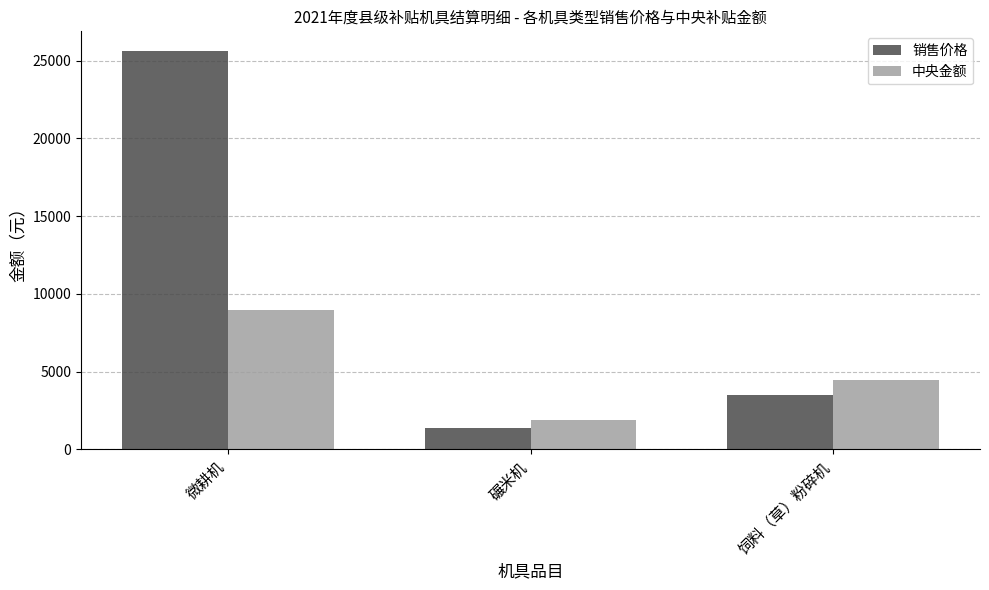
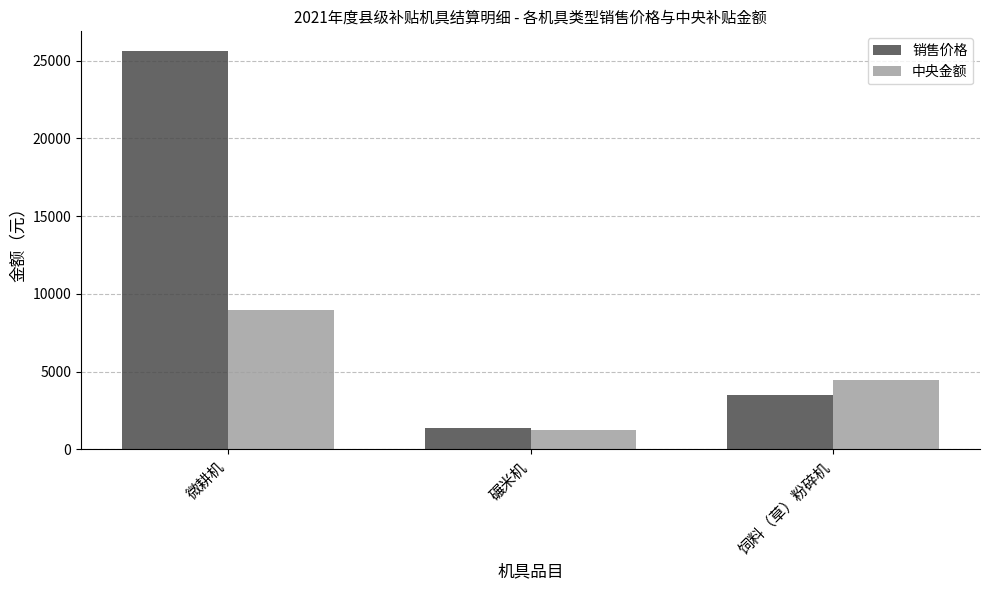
中央金额, 碾米机: 1900 -> 1200
